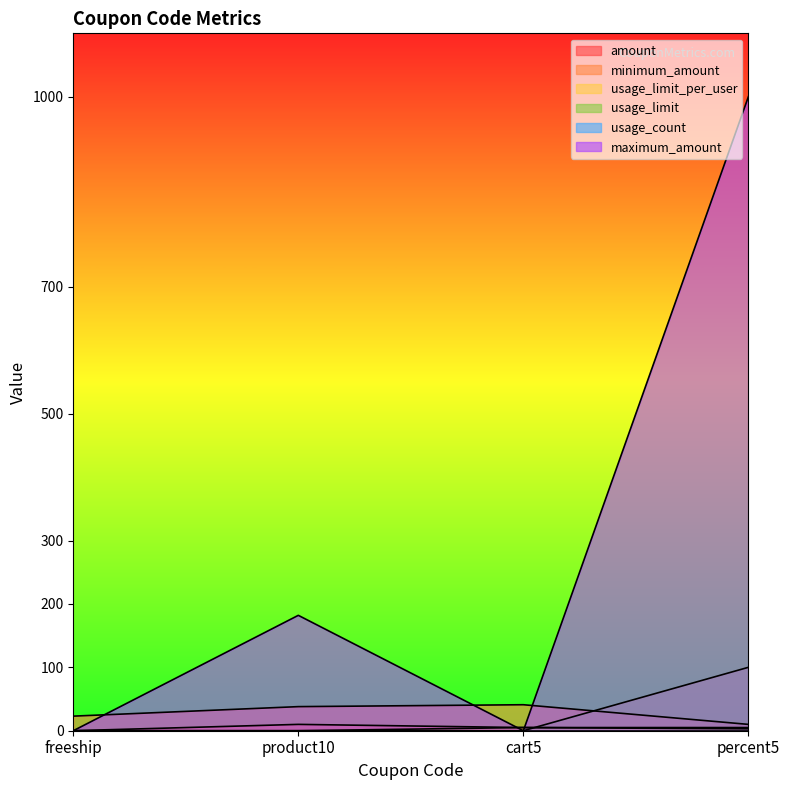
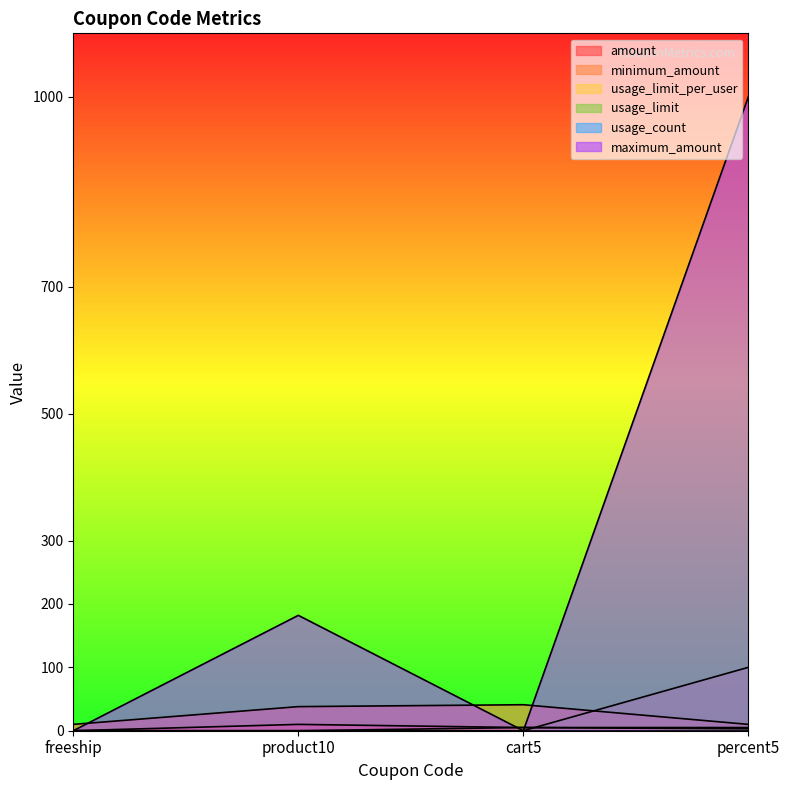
minimum_amount, freeship: 20 -> 10
